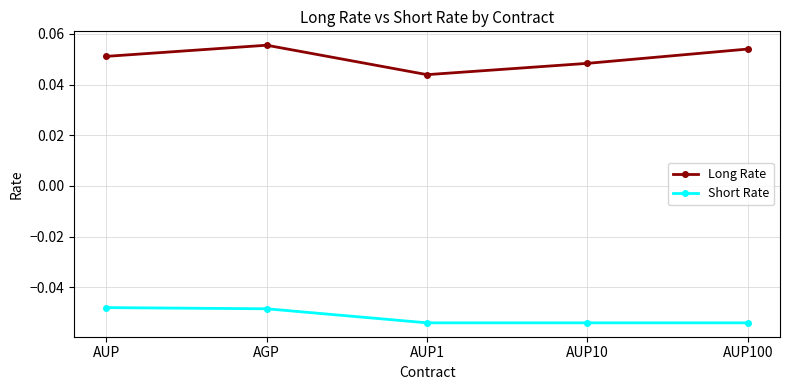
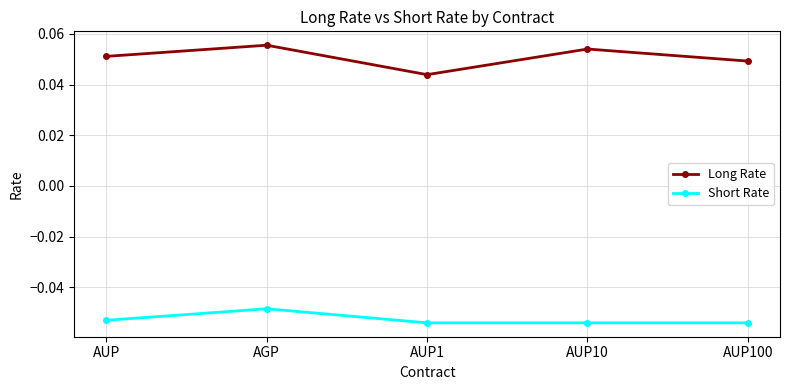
Short Rate, AUP: -0.048 -> -0.053
Long Rate, AUP10: 0.048 -> 0.054
Long Rate, AUP100: 0.054 -> 0.049
